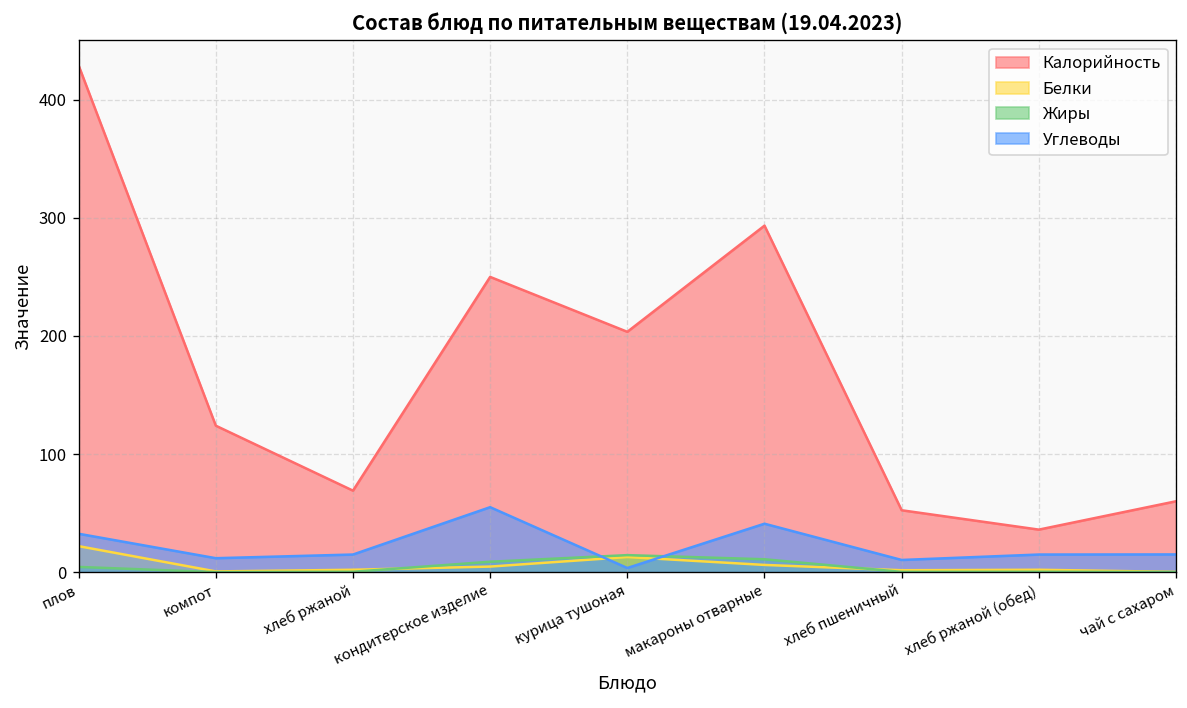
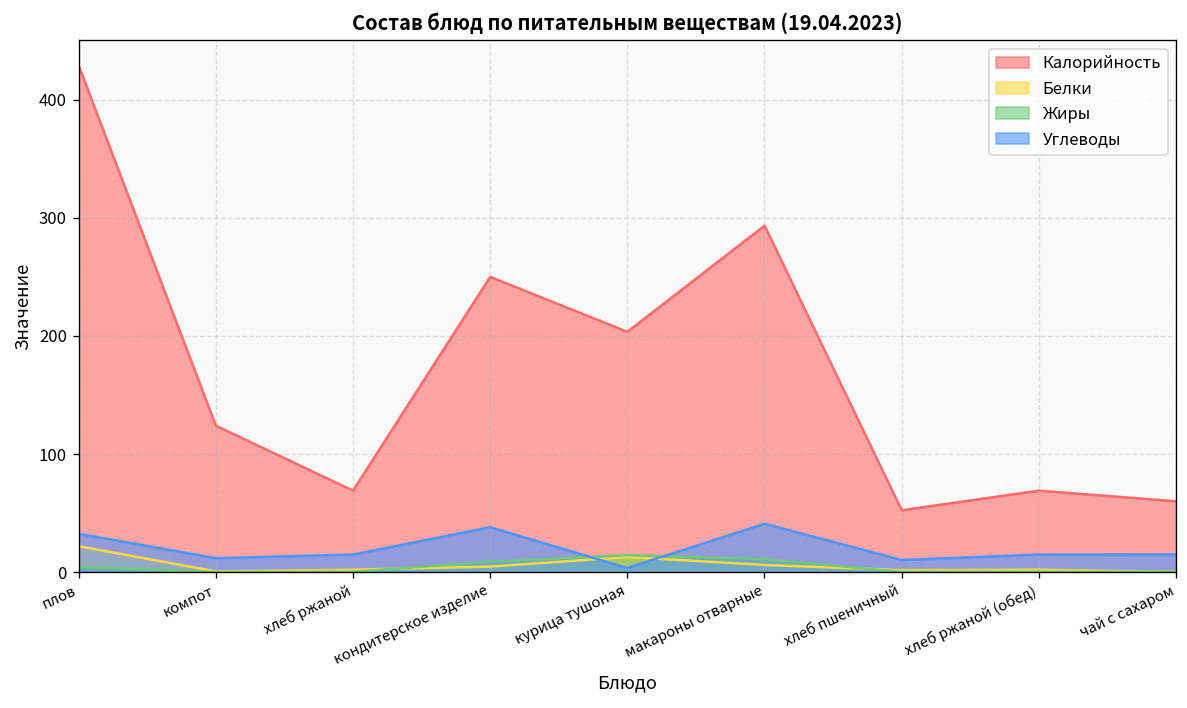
Углеводы, кондитерское изделие: 60 -> 40
Калорийность, хлеб ржаной (обед): 40 -> 70
